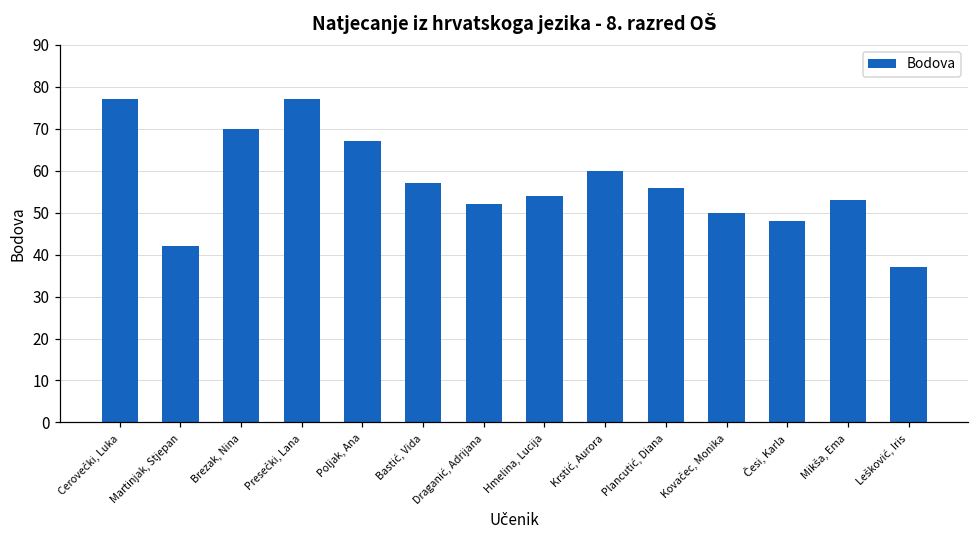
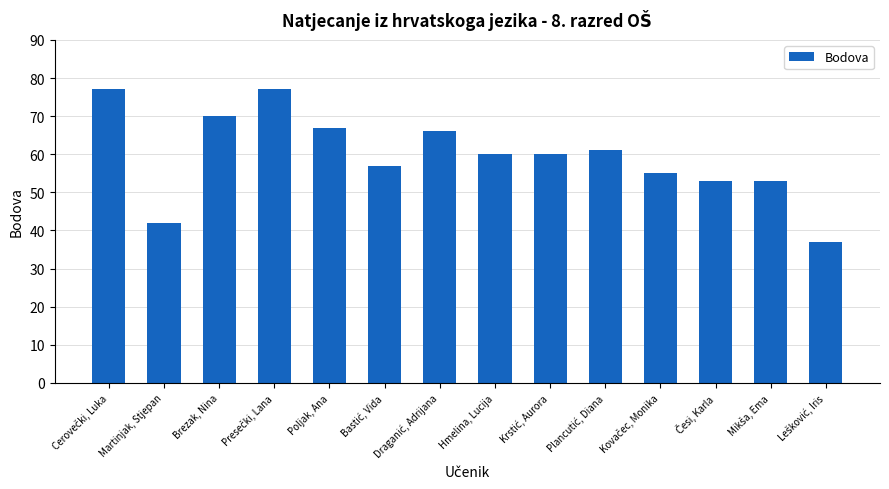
Draganić, Adrijana: 52 -> 66
Hmelina, Lucija: 54 -> 60
Plancutić, Diana: 56 -> 61
Kovačec, Monika: 50 -> 55
Česi, Karla: 48 -> 53
